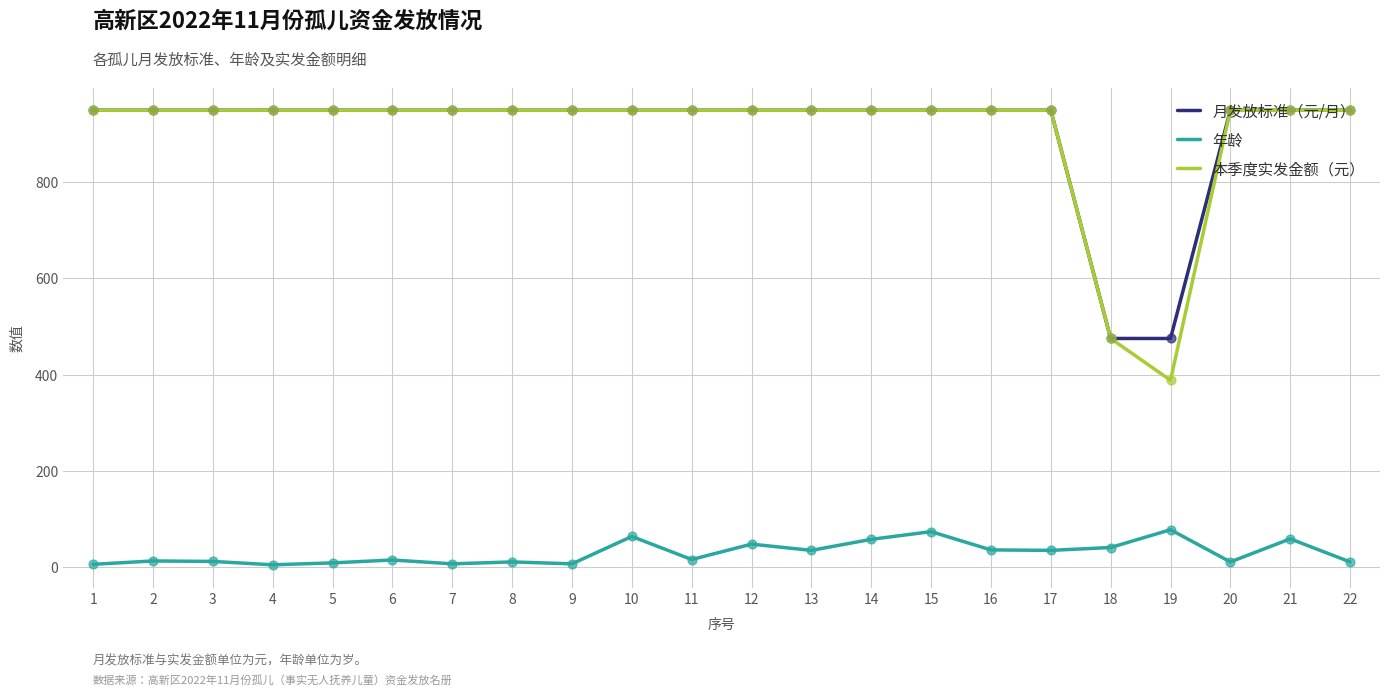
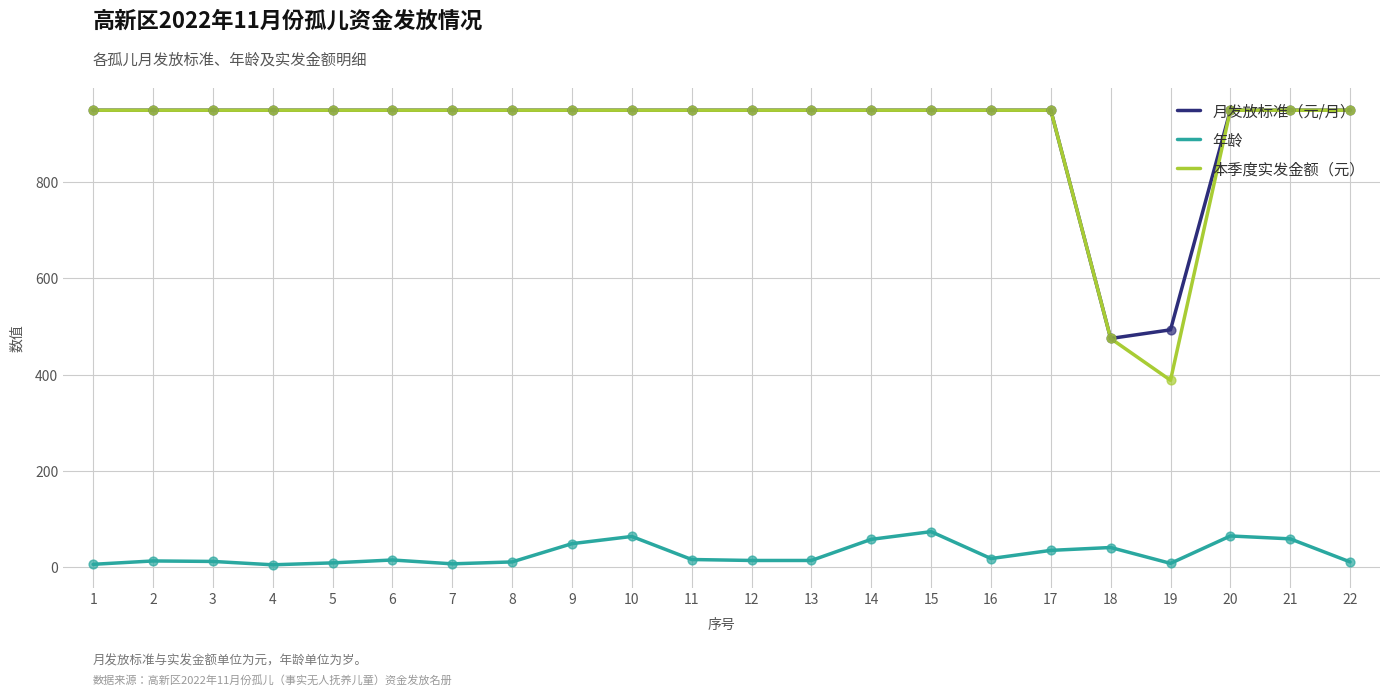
年龄, 9: 10 -> 50
年龄, 12: 50 -> 10
年龄, 13: 30 -> 10
年龄, 16: 40 -> 20
月发放标准（元/月）, 19: 480 -> 490
年龄, 19: 80 -> 10
年龄, 20: 10 -> 60
